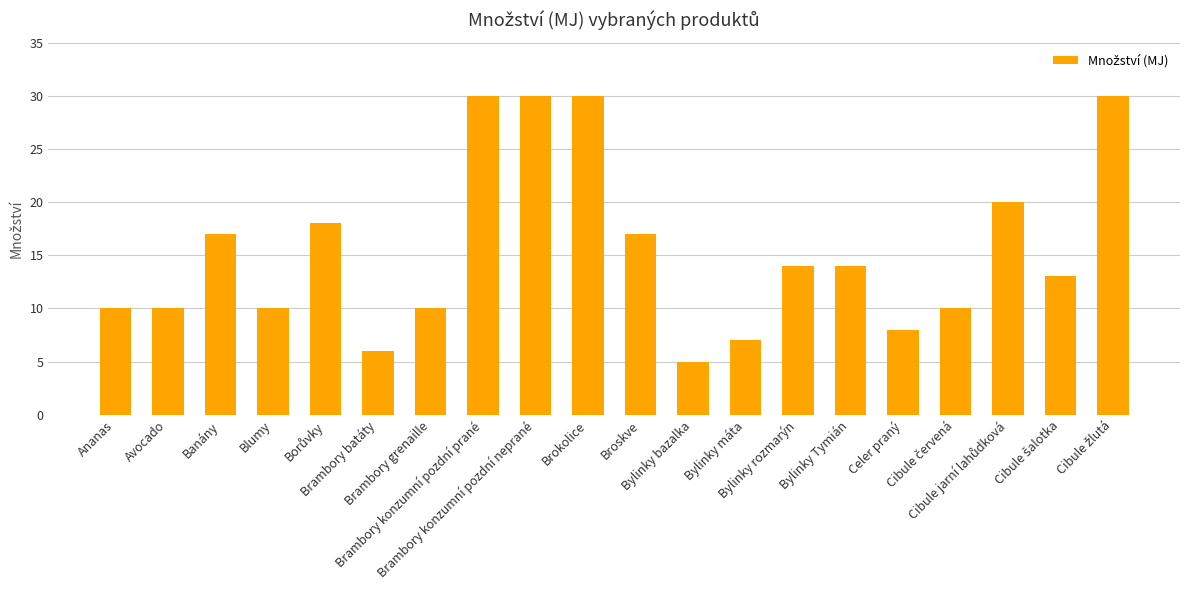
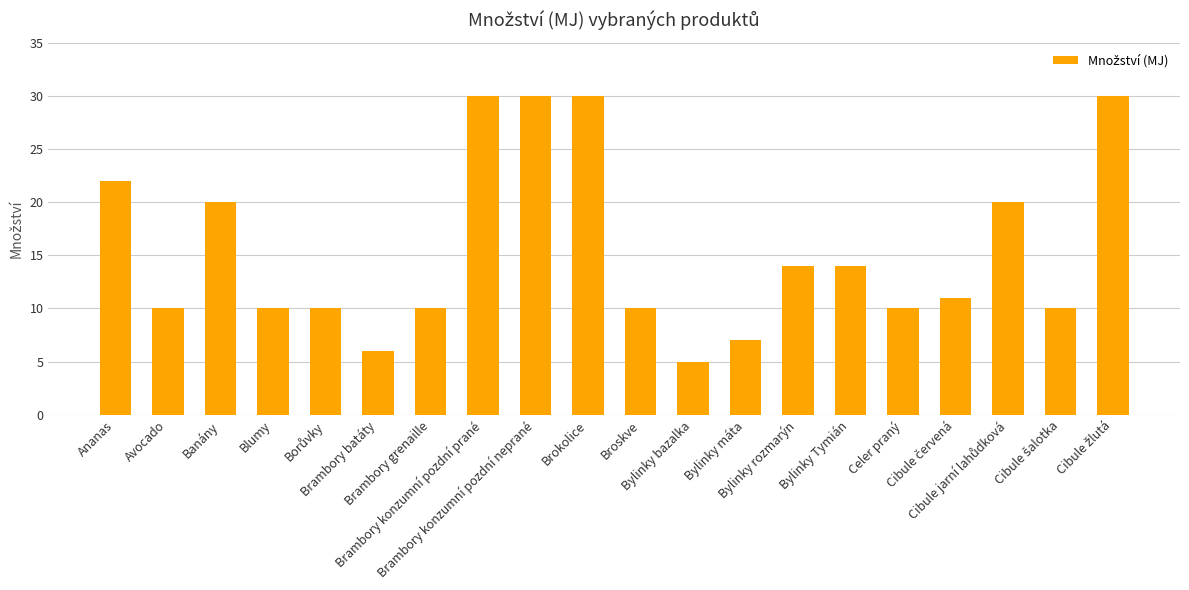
Ananas: 10 -> 22
Banány: 17 -> 20
Borůvky: 18 -> 10
Broskve: 17 -> 10
Celer praný: 8 -> 10
Cibule červená: 10 -> 11
Cibule šalotka: 13 -> 10
